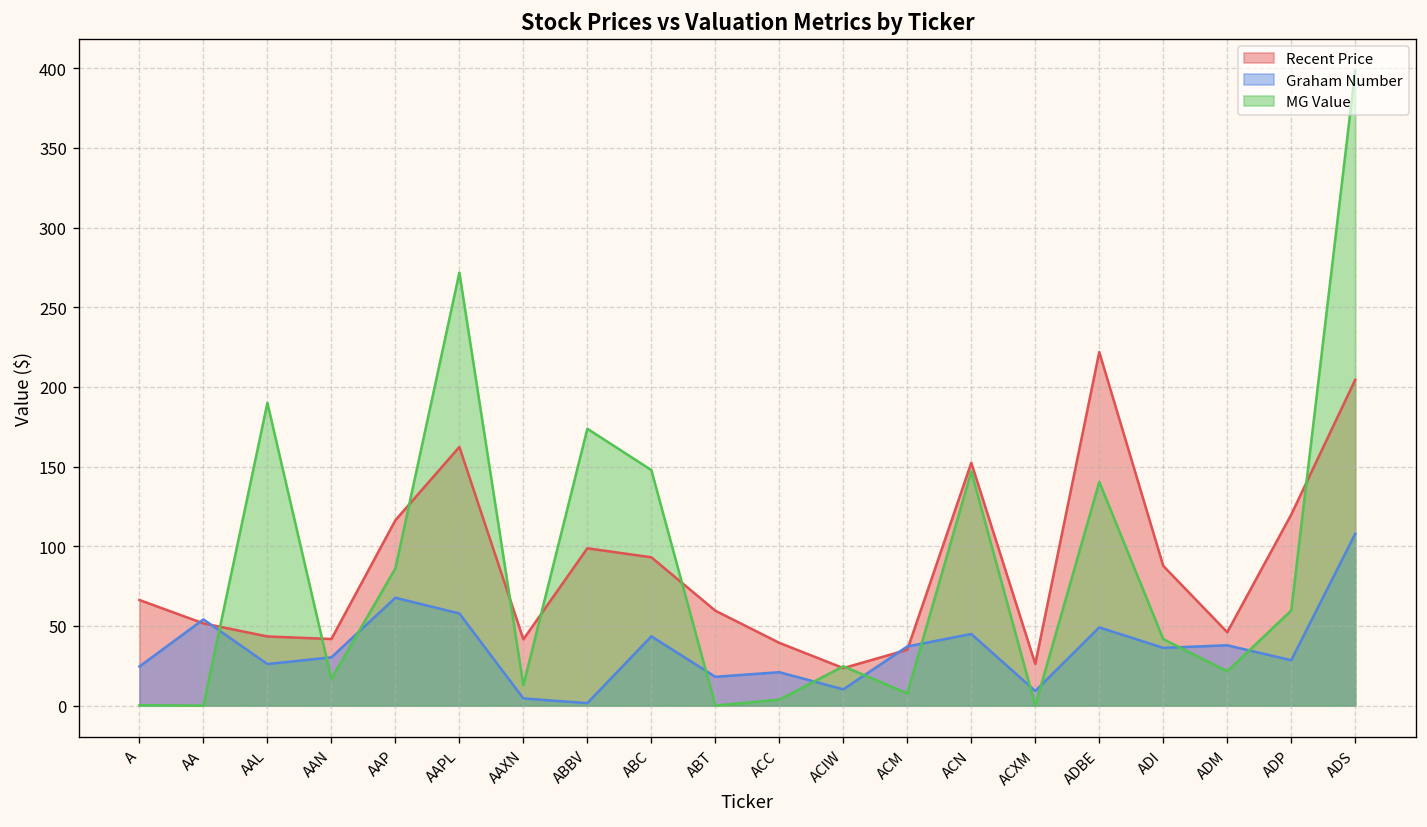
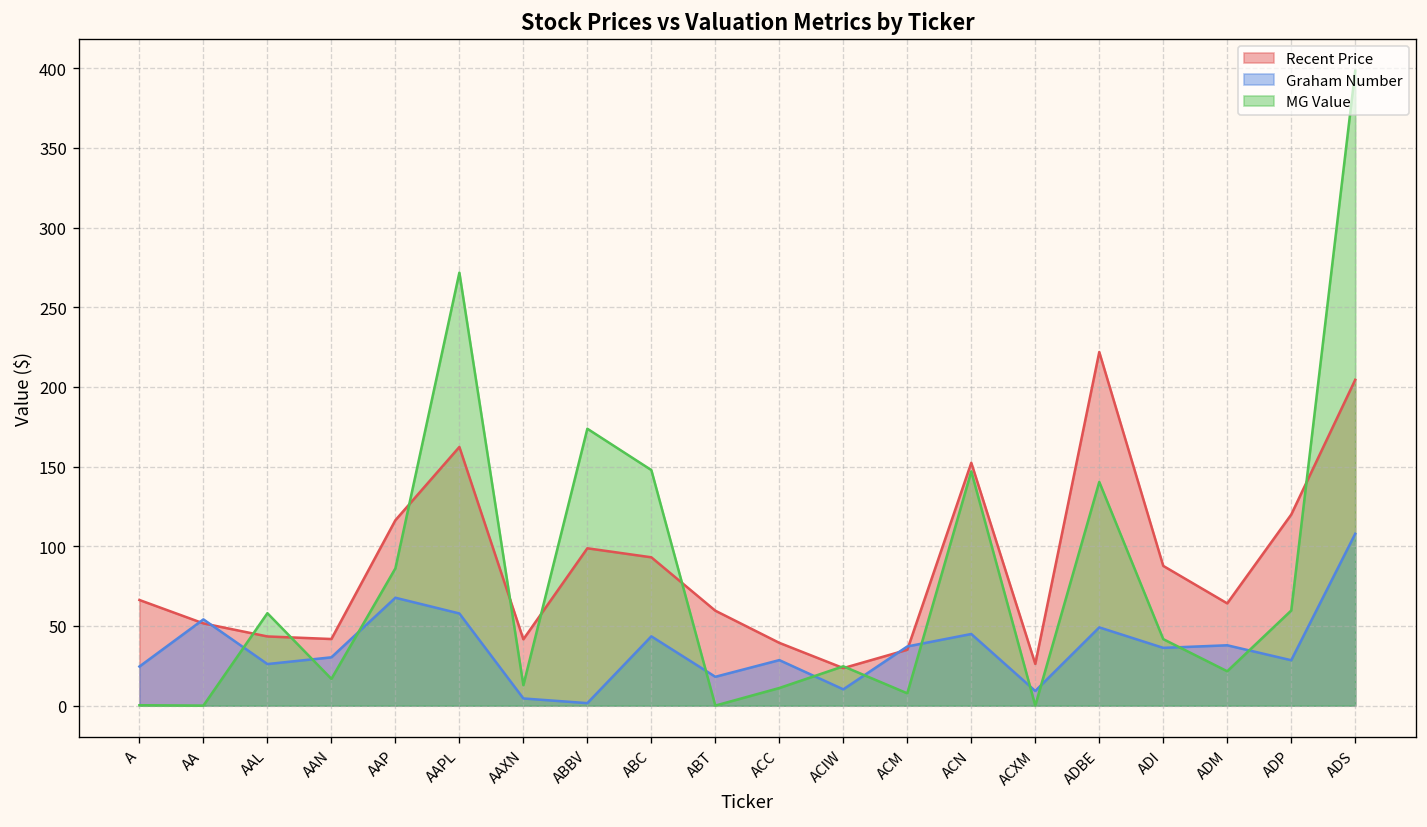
MG Value, AAL: 190 -> 58
Graham Number, ACC: 21 -> 29
MG Value, ACC: 4 -> 11
Recent Price, ADM: 46 -> 64
